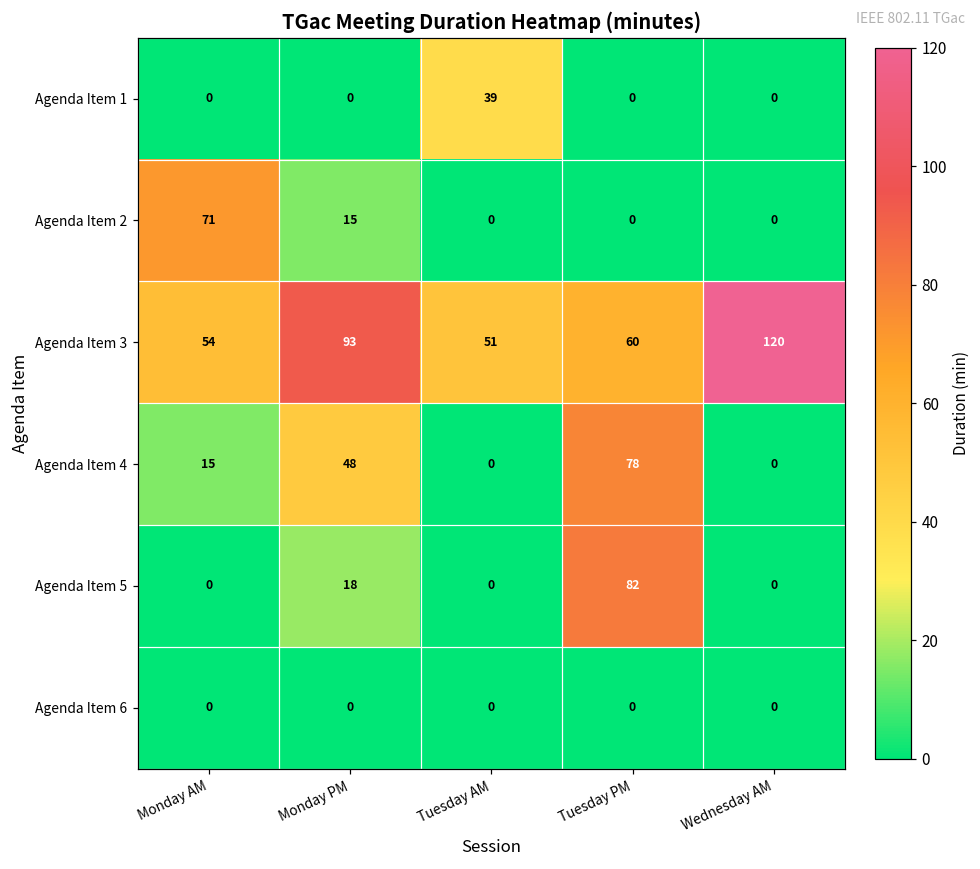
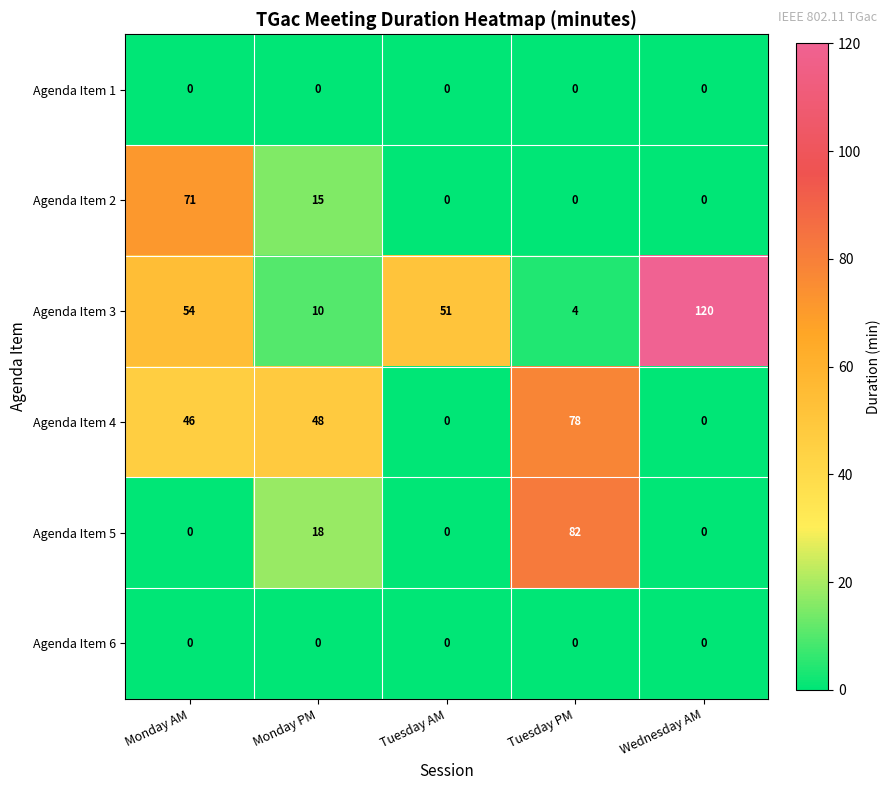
Agenda Item 1, Tuesday AM: 39 -> 0
Agenda Item 3, Monday PM: 93 -> 10
Agenda Item 3, Tuesday PM: 60 -> 4
Agenda Item 4, Monday AM: 15 -> 46
